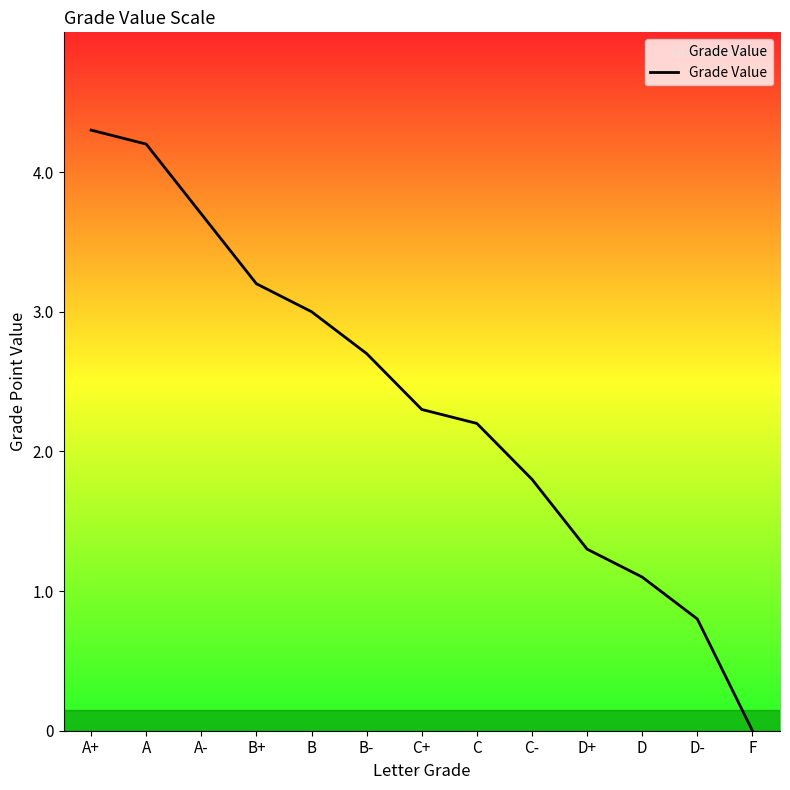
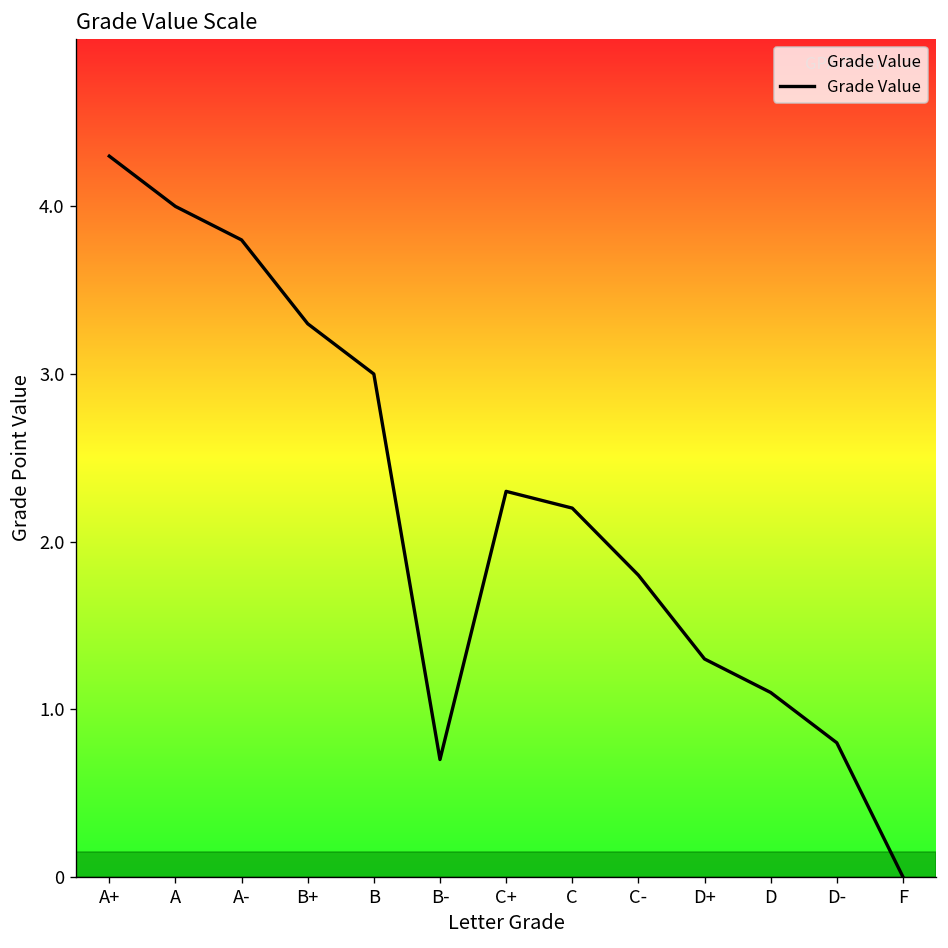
A: 4.2 -> 4.0
A-: 3.7 -> 3.8
B+: 3.2 -> 3.3
B-: 2.7 -> 0.7
